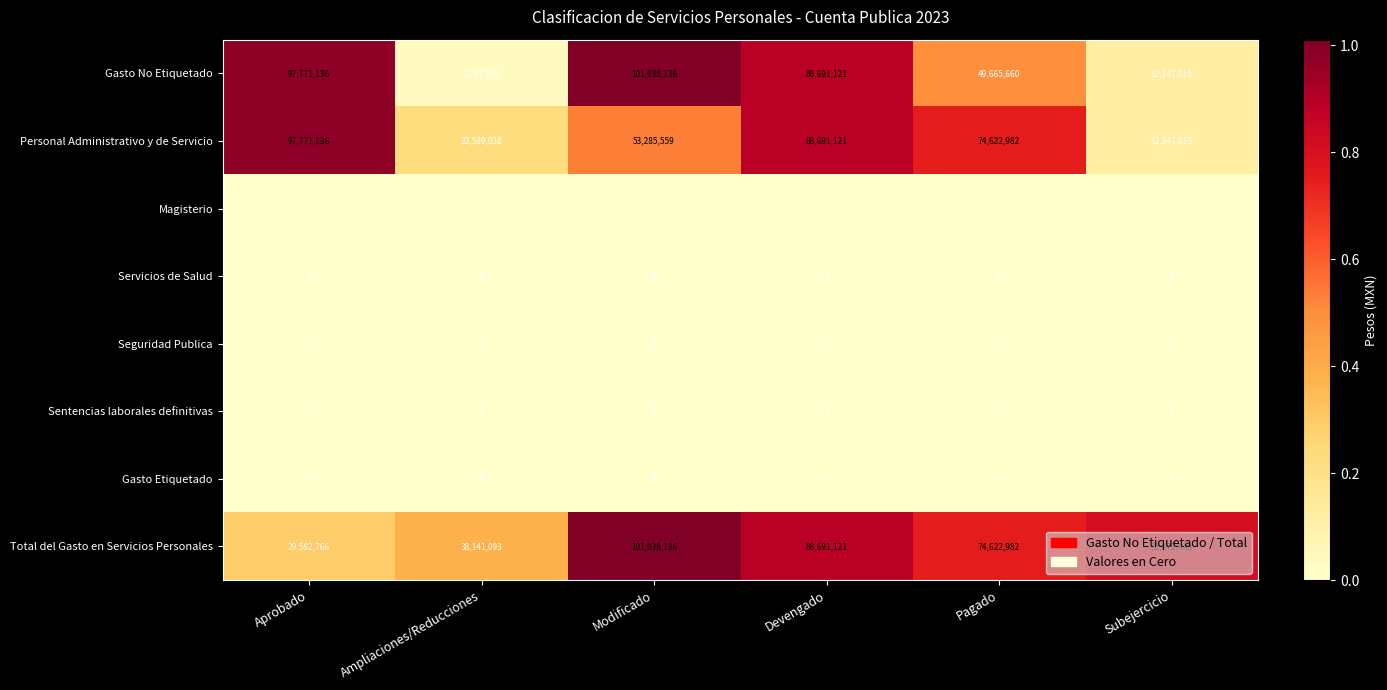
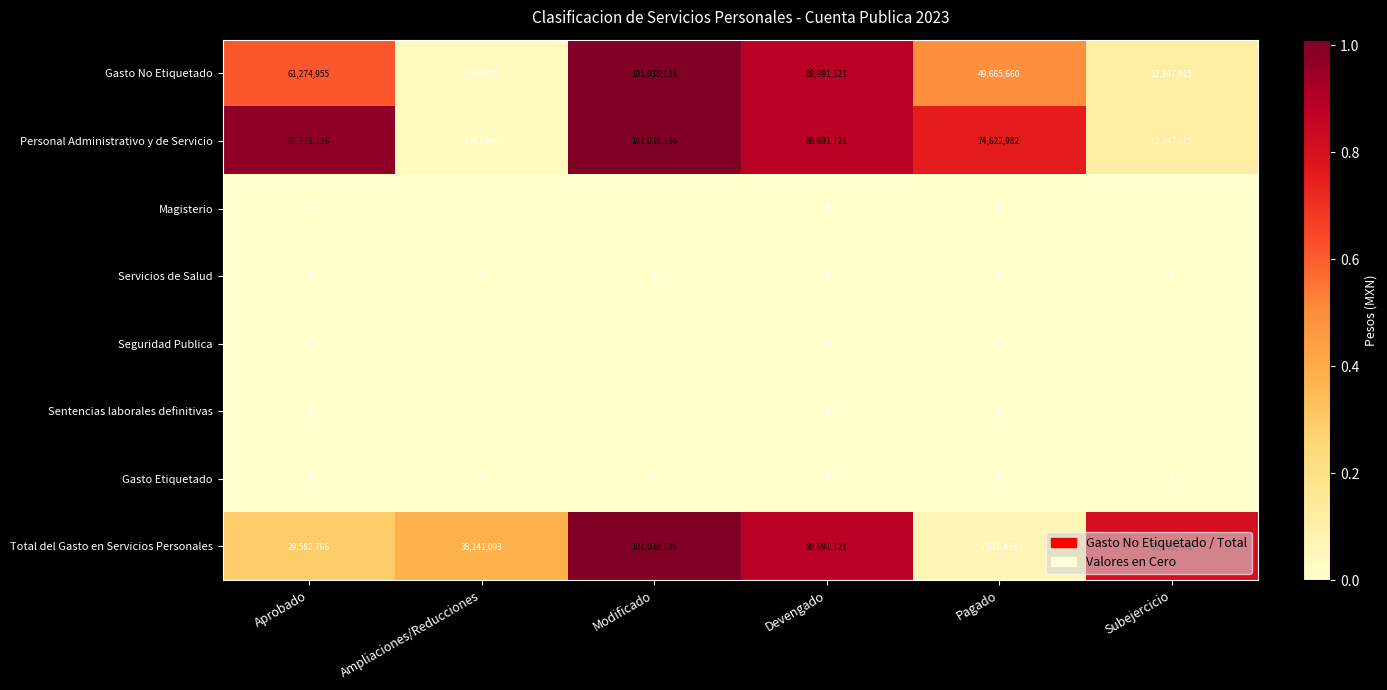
Gasto No Etiquetado, Aprobado: 97,771,136 -> 61,274,955
Personal Administrativo y de Servicio, Ampliaciones/Reducciones: 22,589,038 -> 3,267,000
Personal Administrativo y de Servicio, Modificado: 53,285,559 -> 101,038,136
Total del Gasto en Servicios Personales, Pagado: 74,622,982 -> 7,016,438
